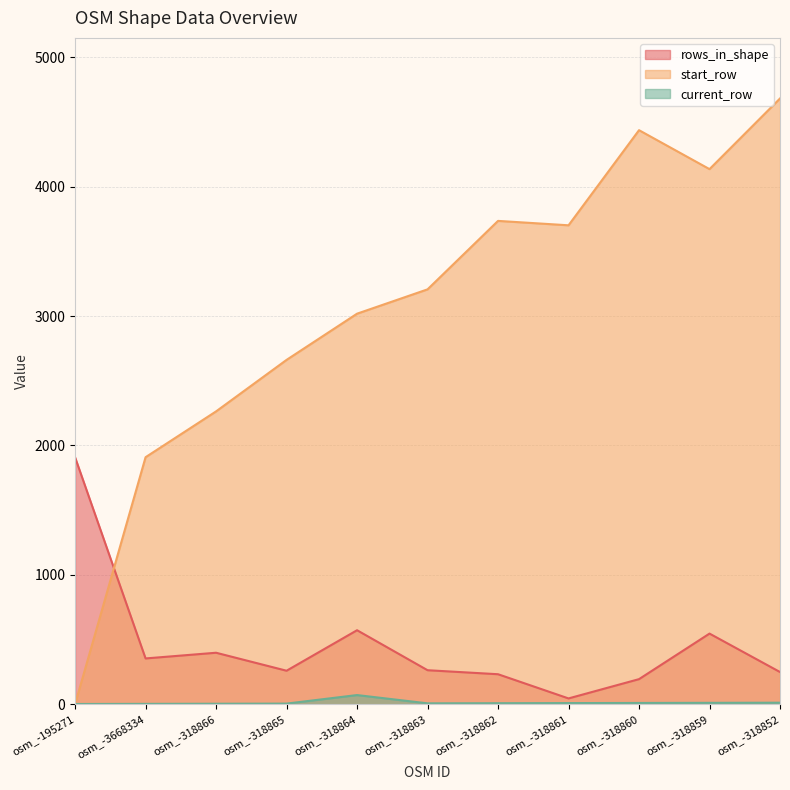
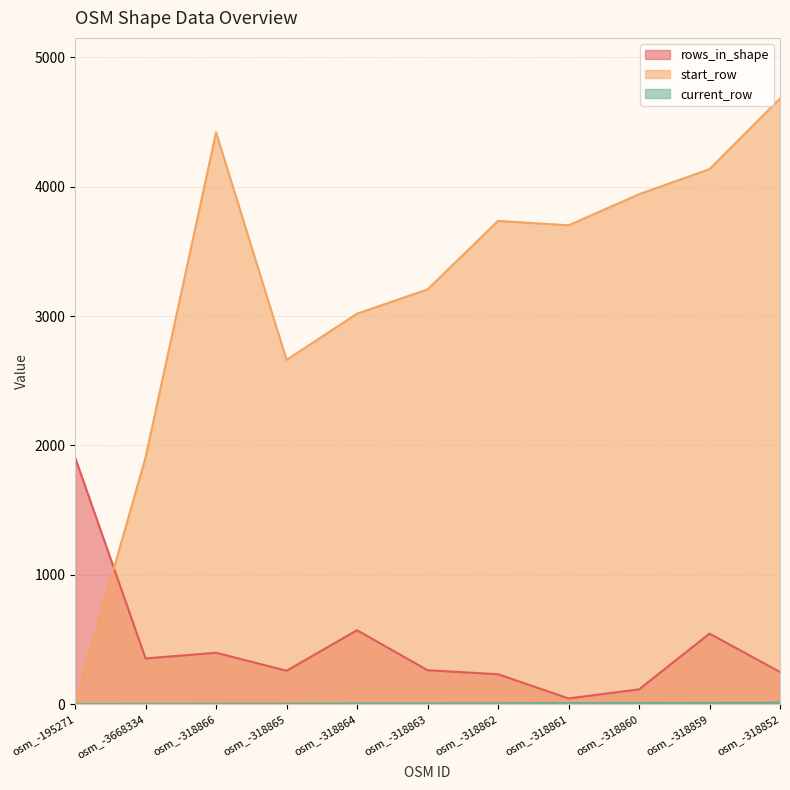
start_row, osm_-318866: 2260 -> 4420
current_row, osm_-318864: 70 -> 10
rows_in_shape, osm_-318860: 190 -> 120
start_row, osm_-318860: 4440 -> 3940
